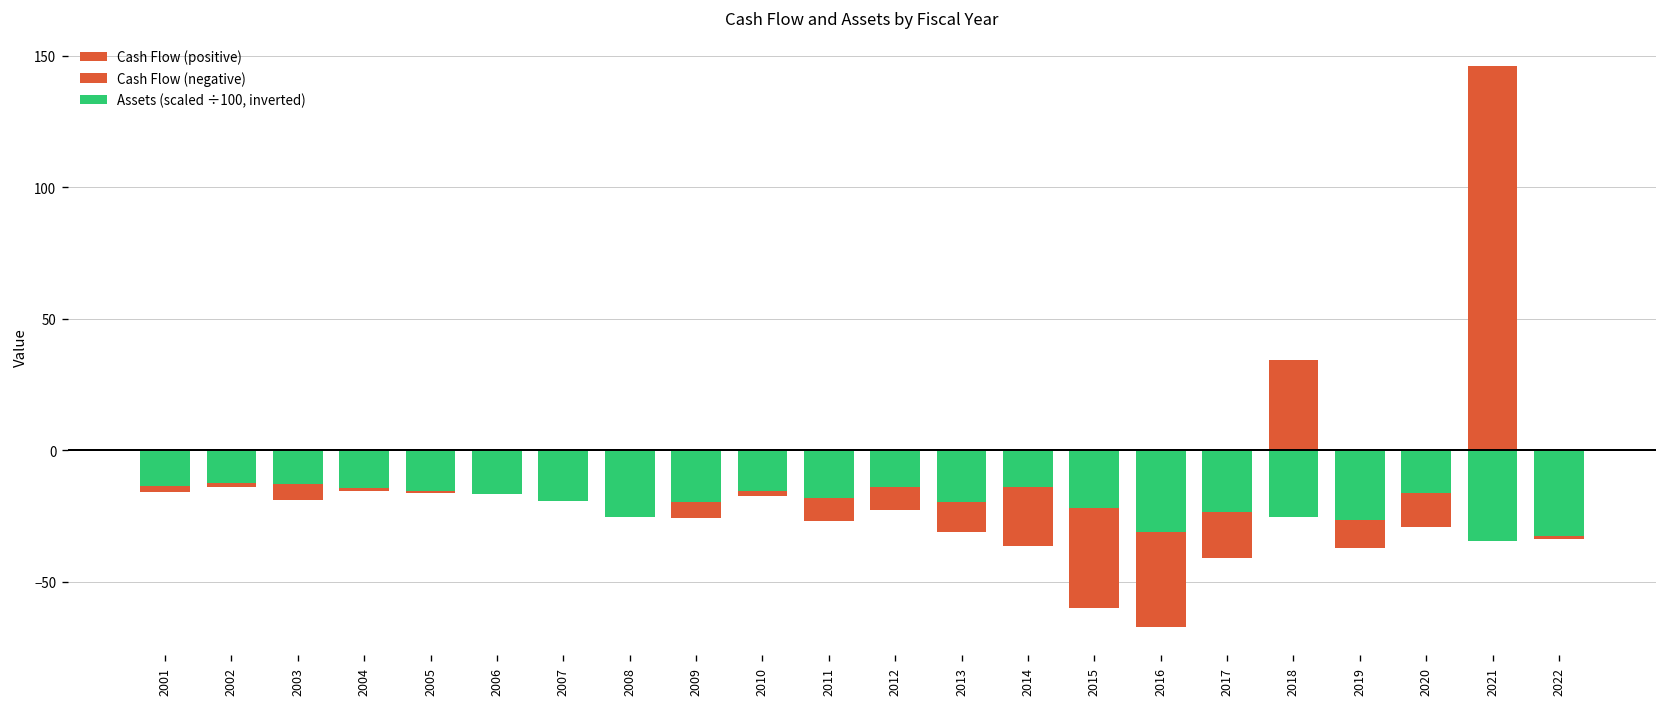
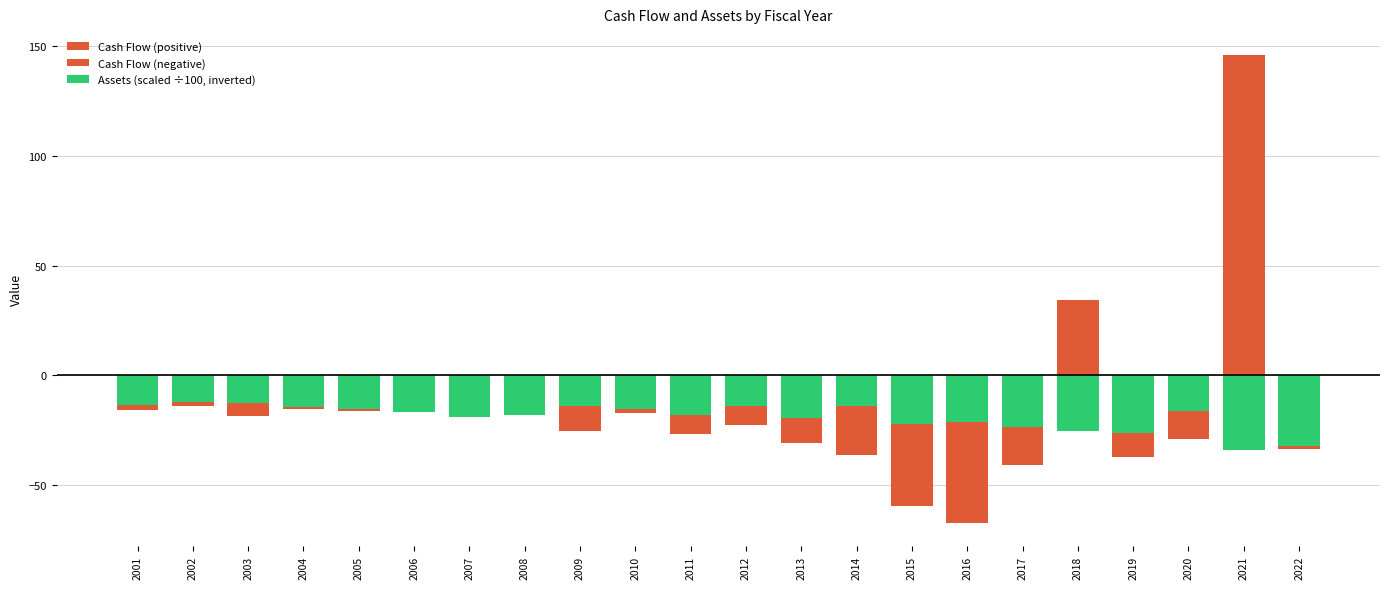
Assets (scaled ÷100, inverted), 2008: -26 -> -18
Assets (scaled ÷100, inverted), 2009: -20 -> -14
Assets (scaled ÷100, inverted), 2016: -31 -> -22
